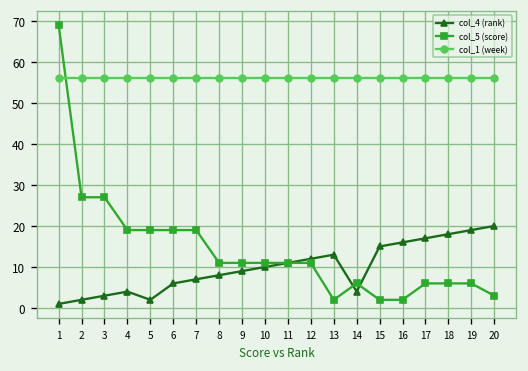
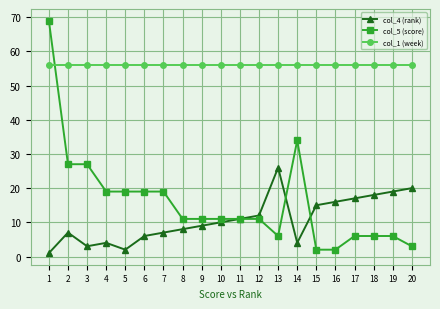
col_4 (rank), 2: 2 -> 7
col_4 (rank), 13: 13 -> 26
col_5 (score), 13: 2 -> 6
col_5 (score), 14: 6 -> 34
